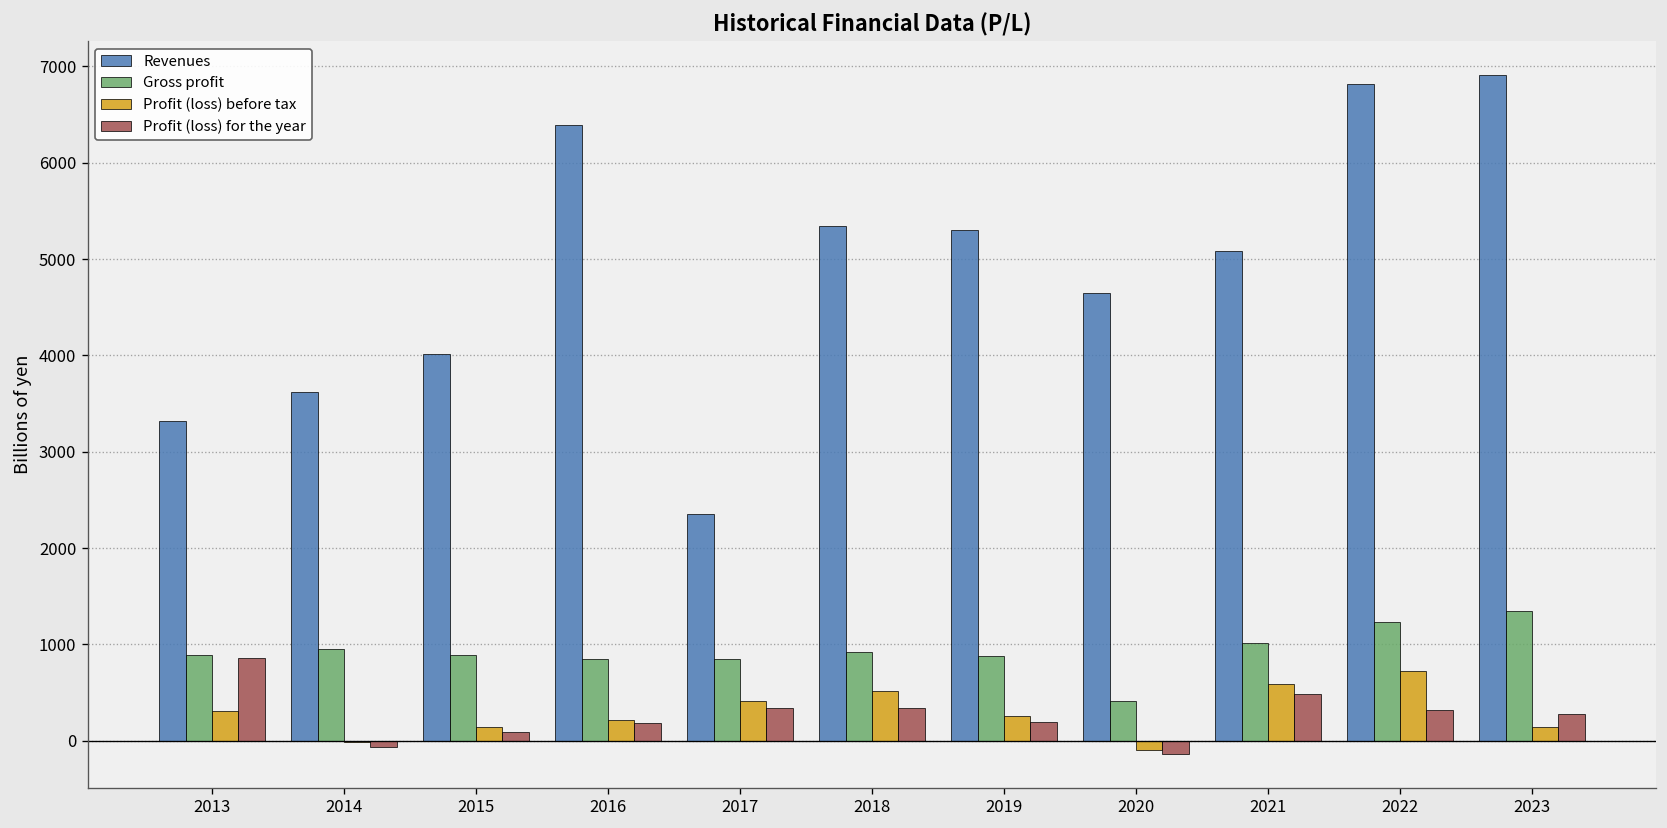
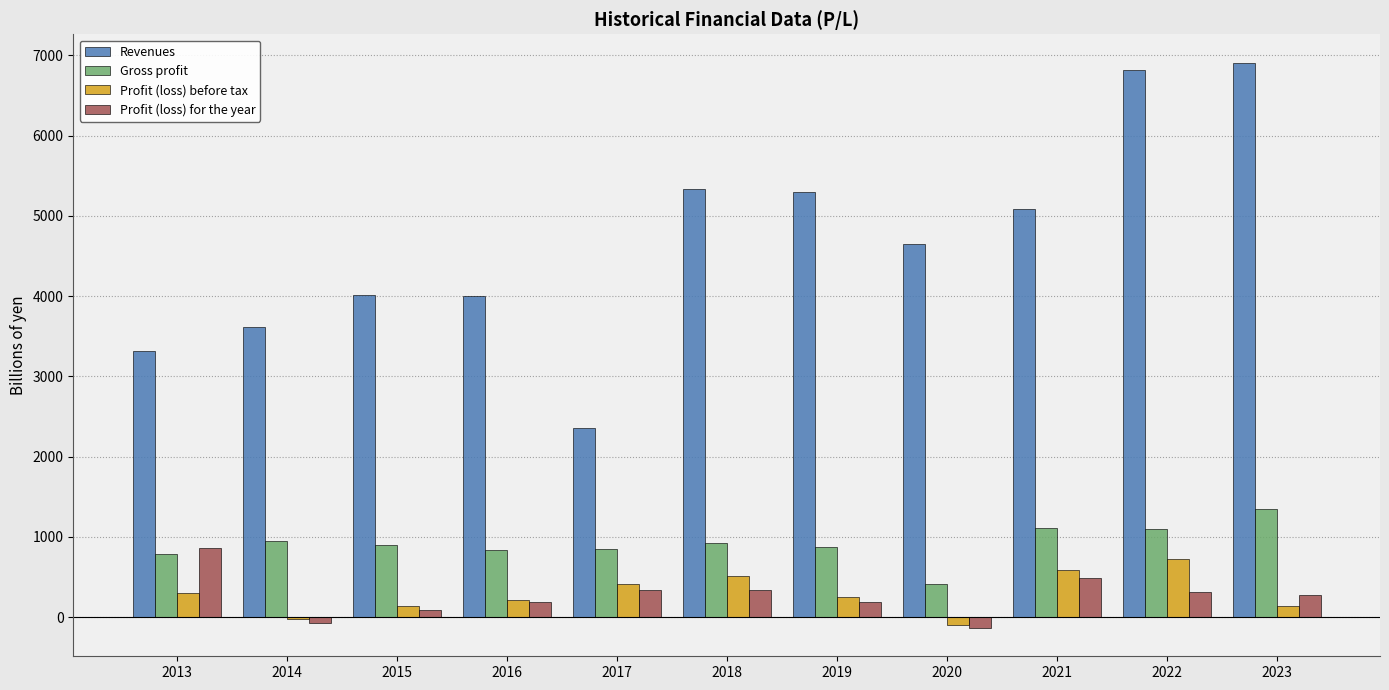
Gross profit, 2013: 900 -> 800
Revenues, 2016: 6400 -> 4000
Gross profit, 2021: 1000 -> 1100
Gross profit, 2022: 1200 -> 1100
